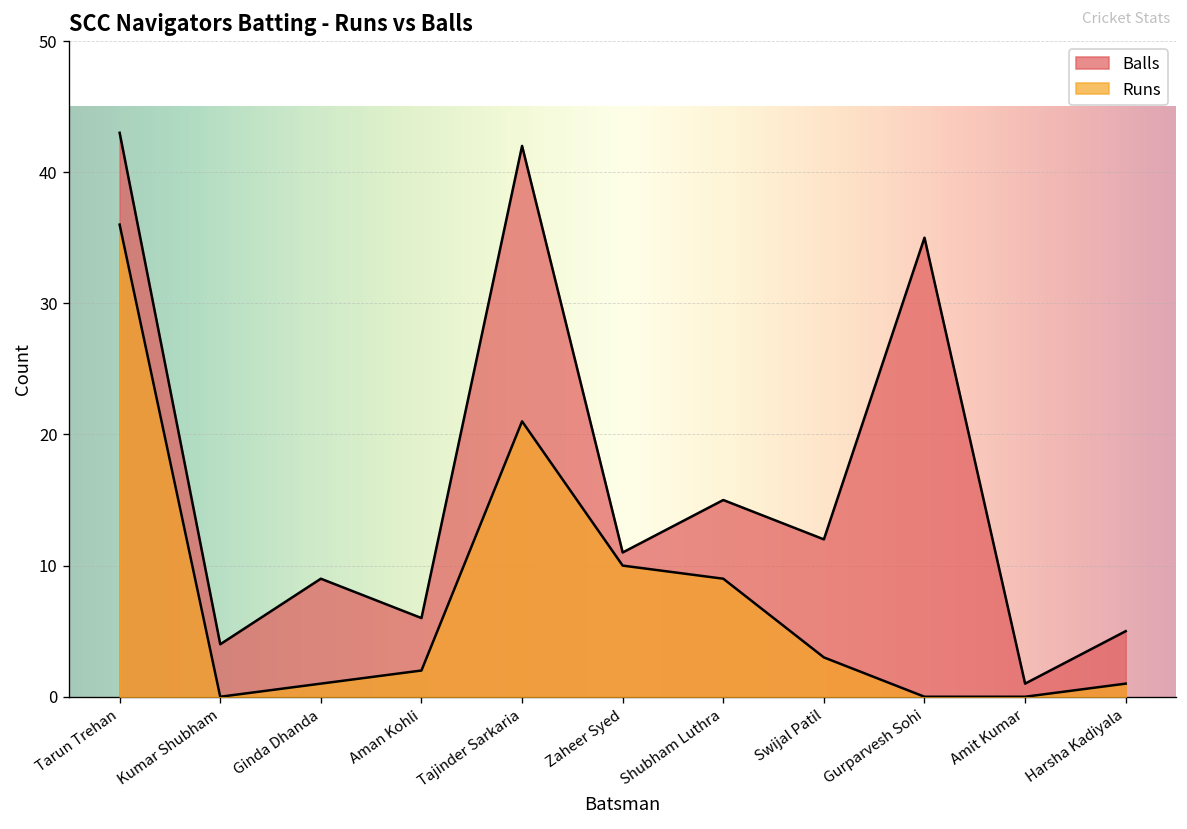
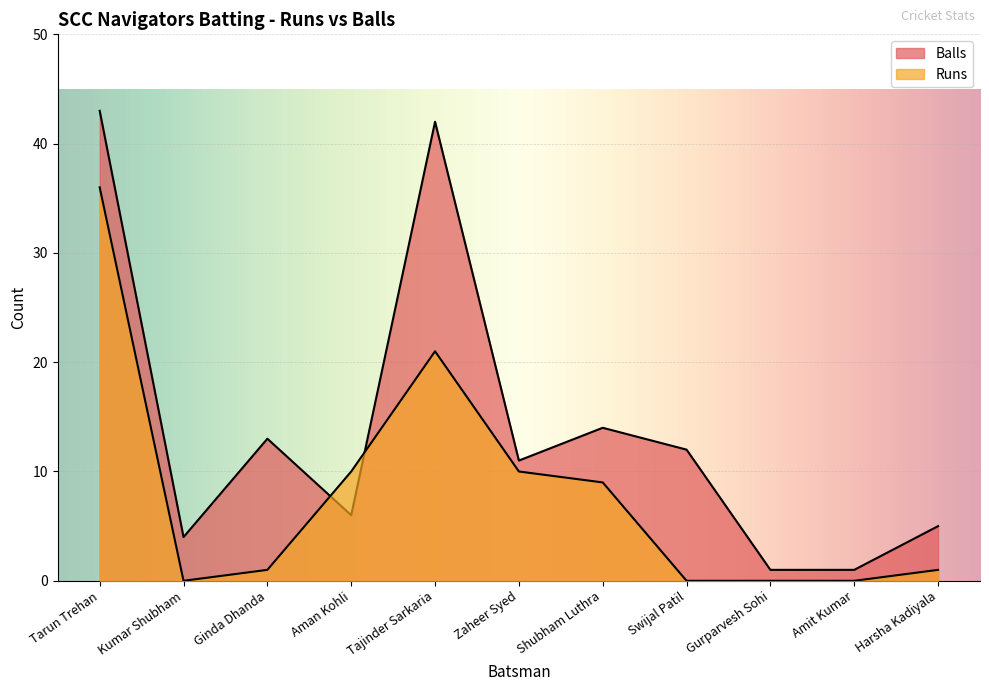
Balls, Ginda Dhanda: 9 -> 13
Runs, Aman Kohli: 2 -> 10
Balls, Shubham Luthra: 15 -> 14
Runs, Swijal Patil: 3 -> 0
Balls, Gurparvesh Sohi: 35 -> 1
